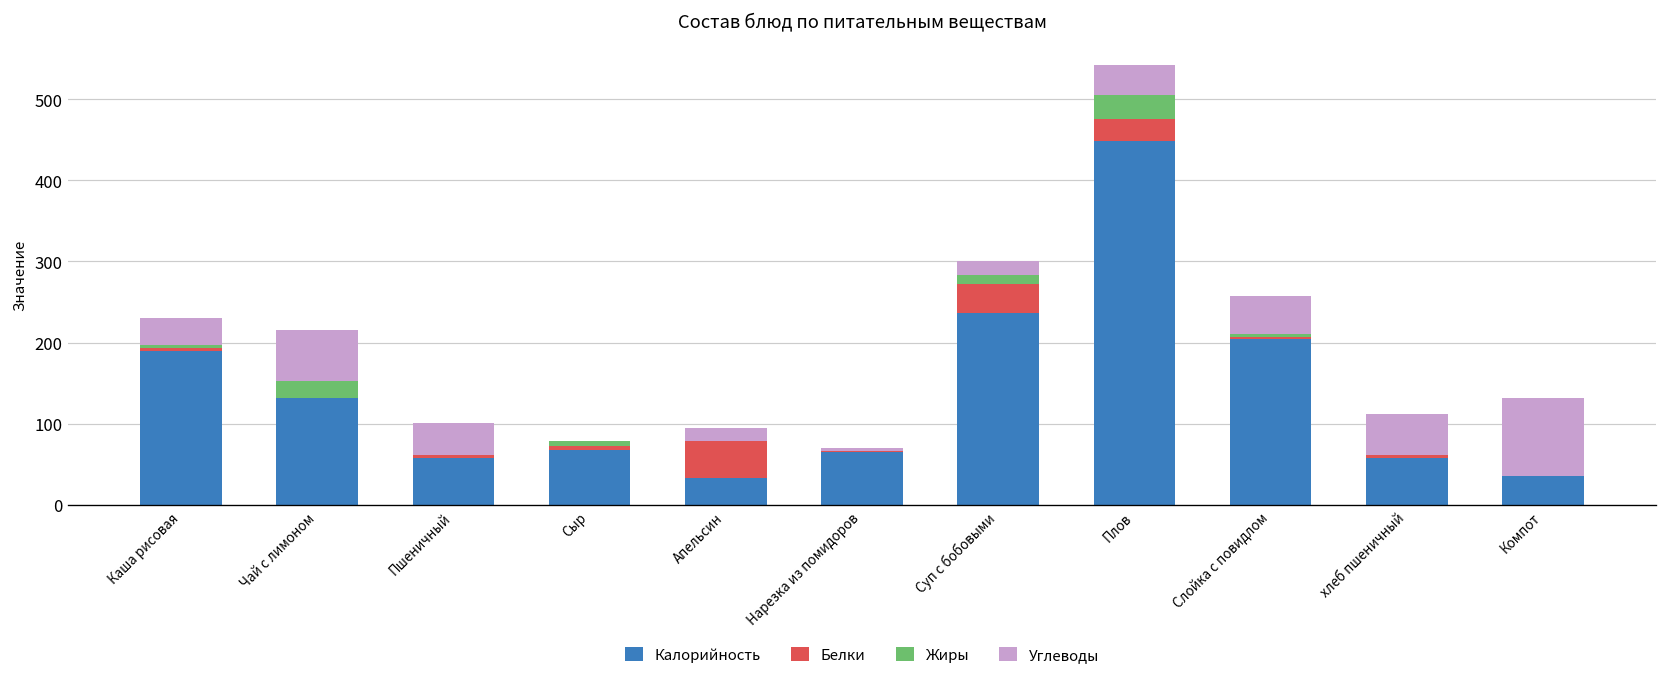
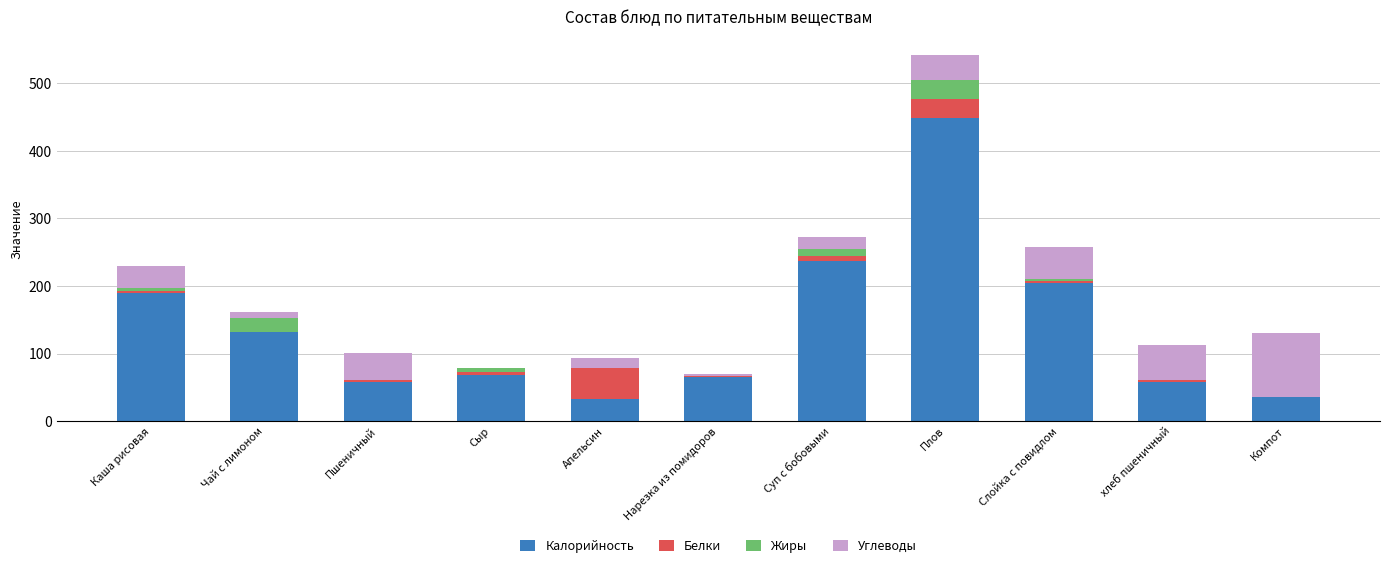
Углеводы, Чай с лимоном: 60 -> 10
Белки, Суп с бобовыми: 40 -> 10
